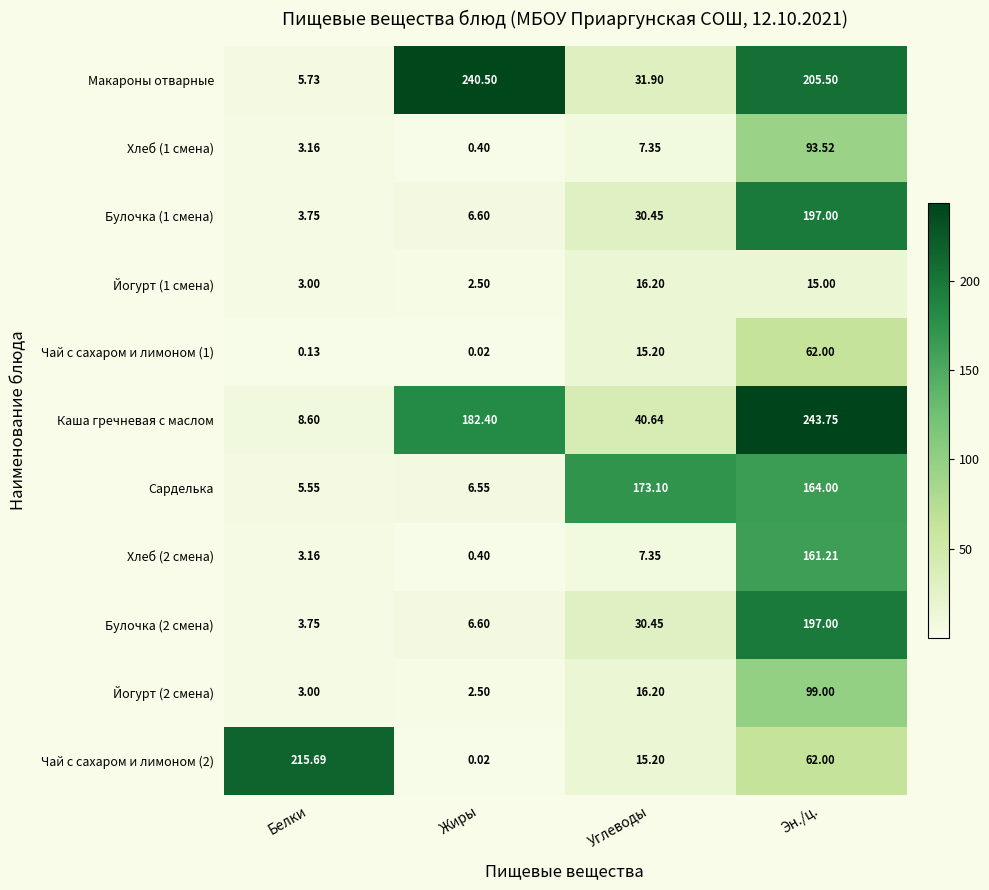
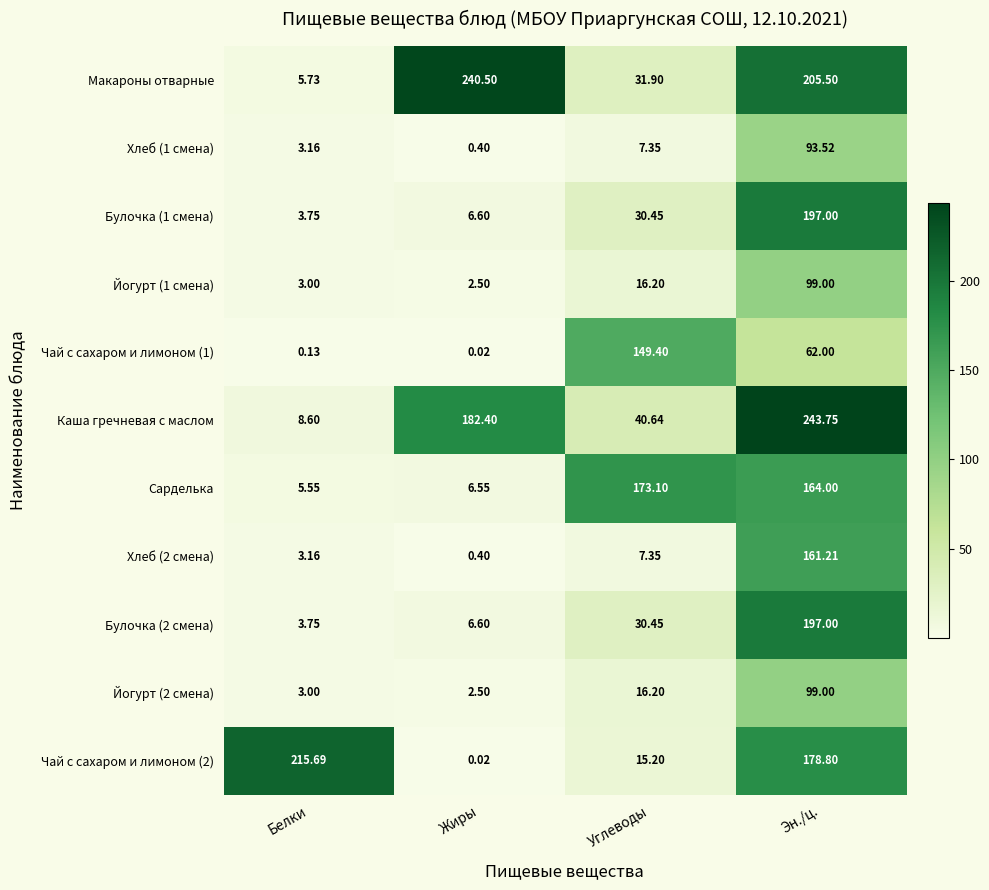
Йогурт (1 смена), Эн./ц.: 15.00 -> 99.00
Чай с сахаром и лимоном (1), Углеводы: 15.20 -> 149.40
Чай с сахаром и лимоном (2), Эн./ц.: 62.00 -> 178.80
